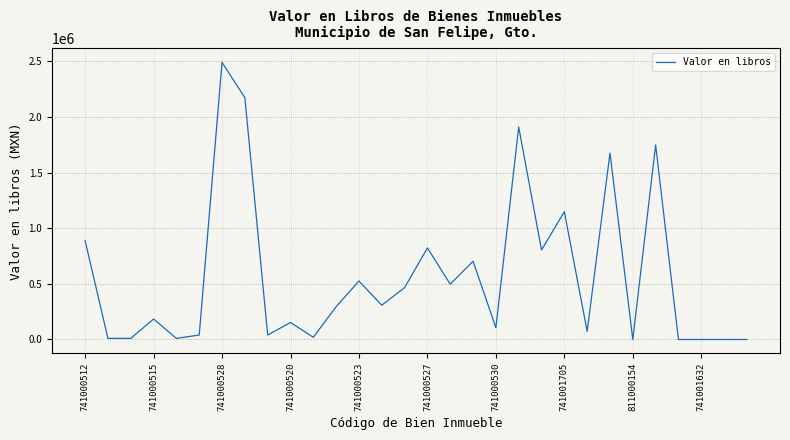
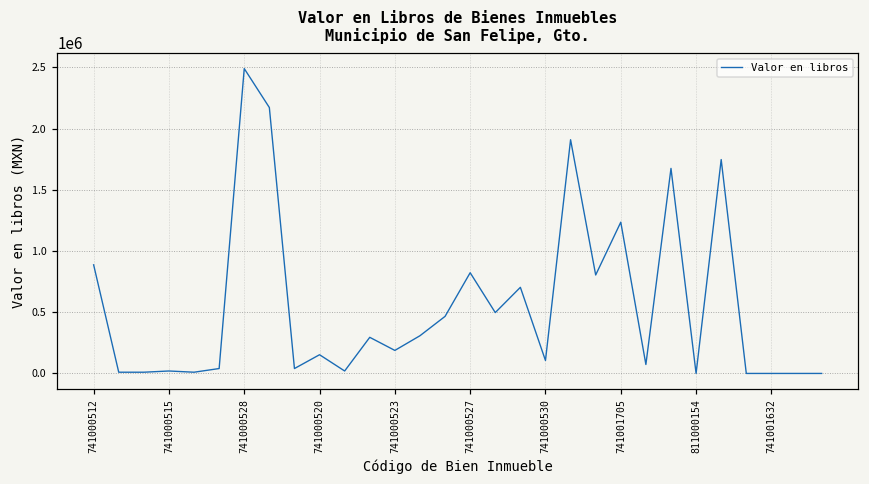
741000515: 180000 -> 20000
741000523: 530000 -> 190000
741001705: 1150000 -> 1240000
